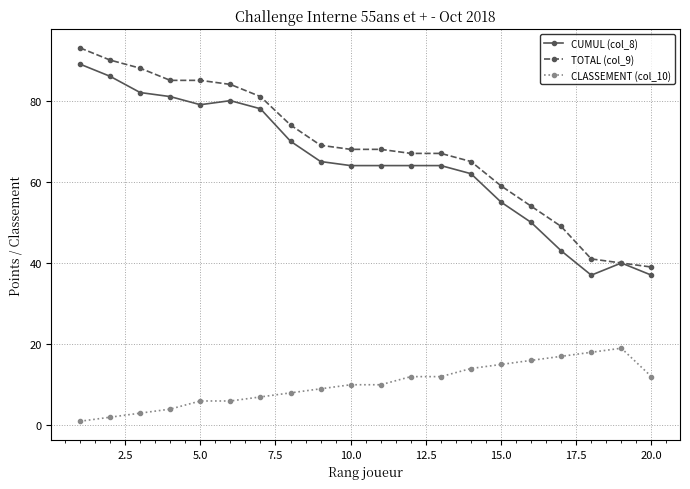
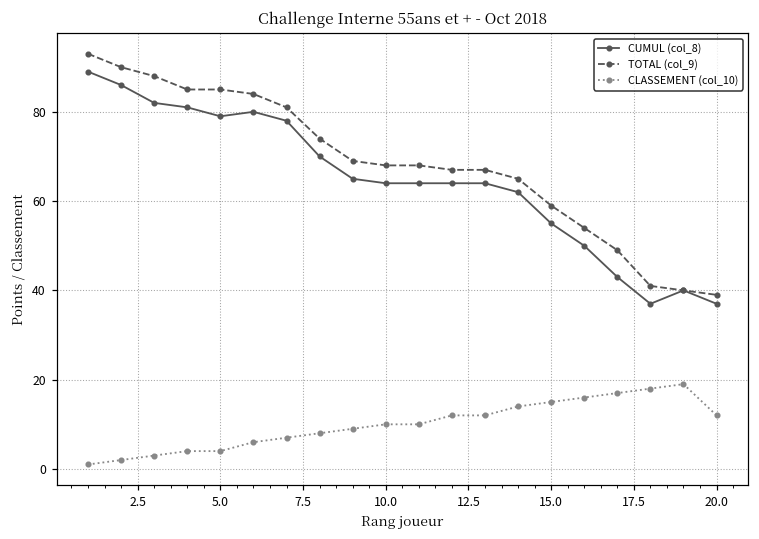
CLASSEMENT (col_10), 5.0: 6 -> 4
